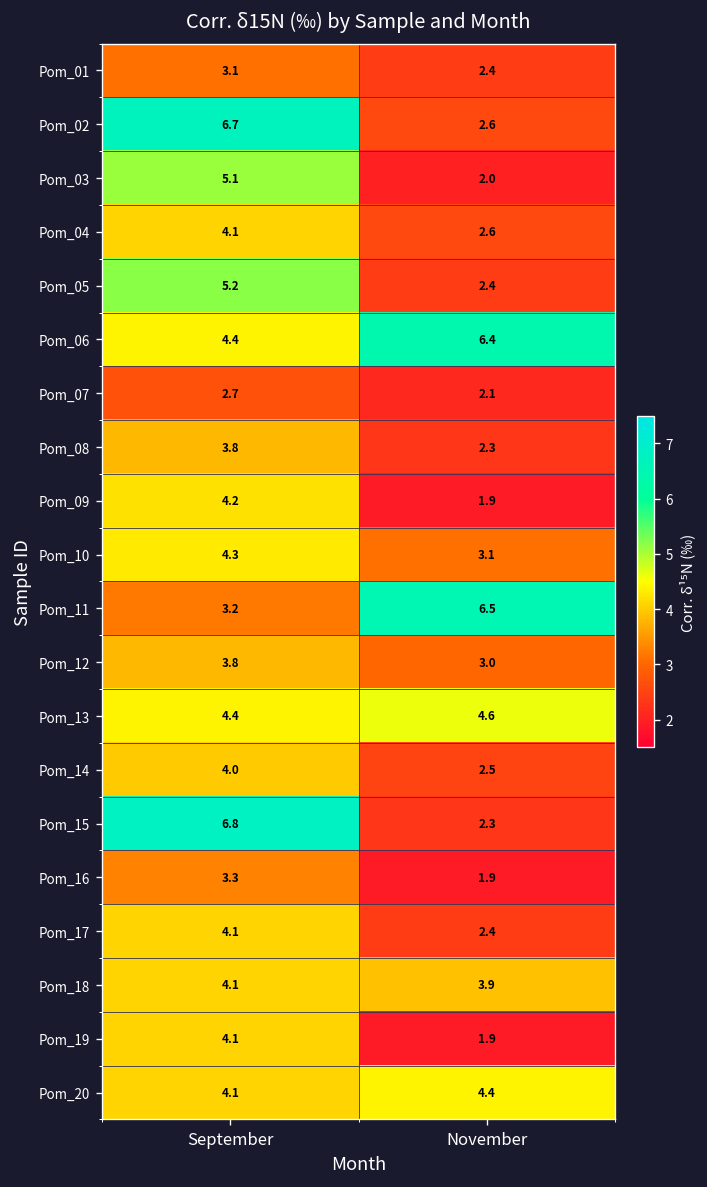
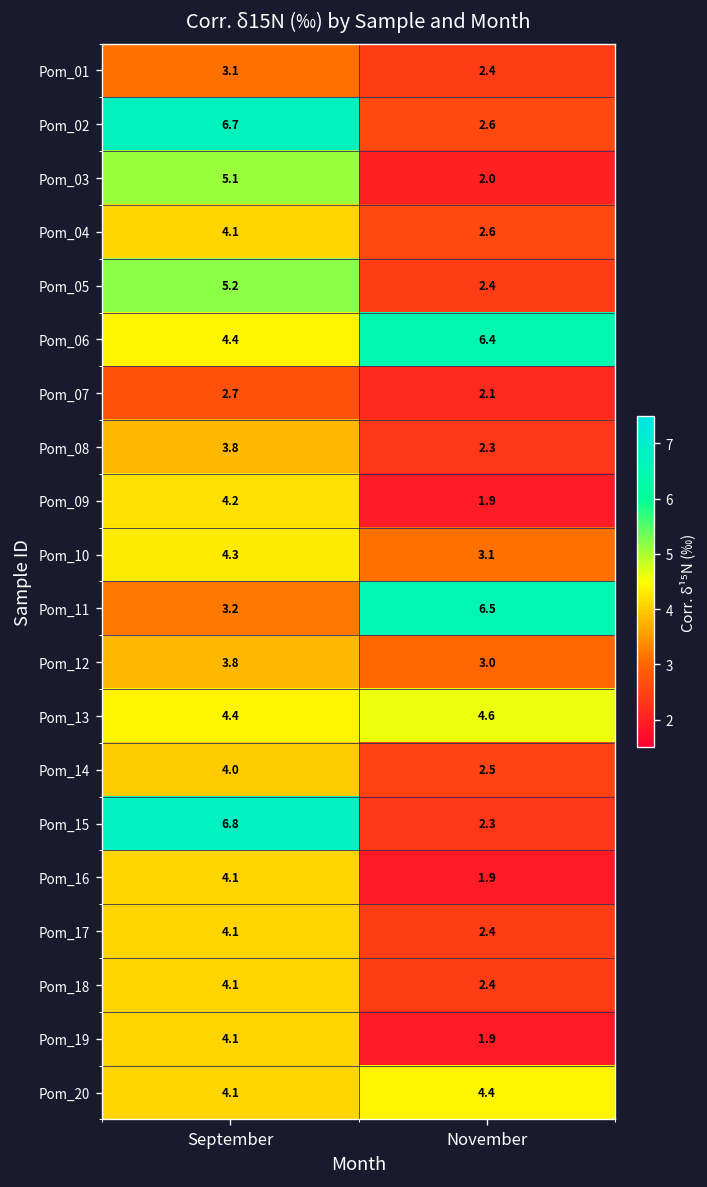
Pom_16, September: 3.3 -> 4.1
Pom_18, November: 3.9 -> 2.4
